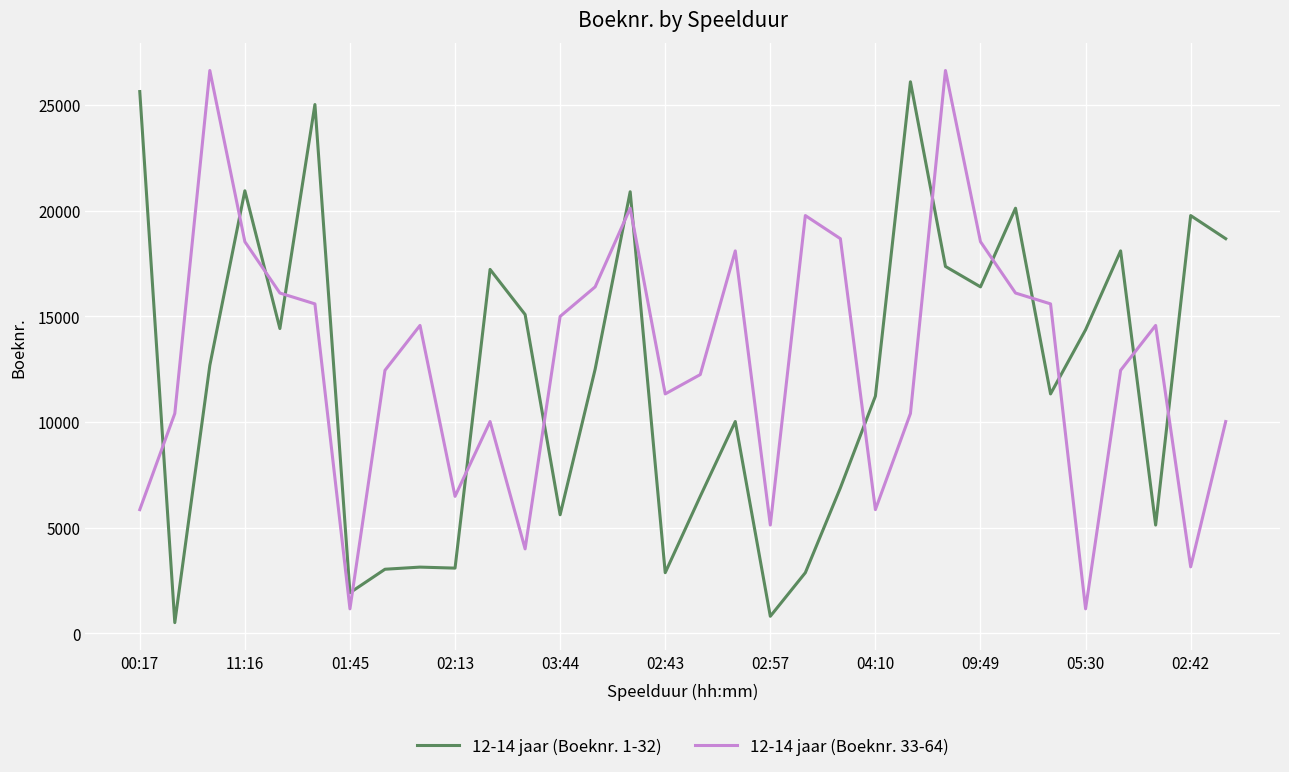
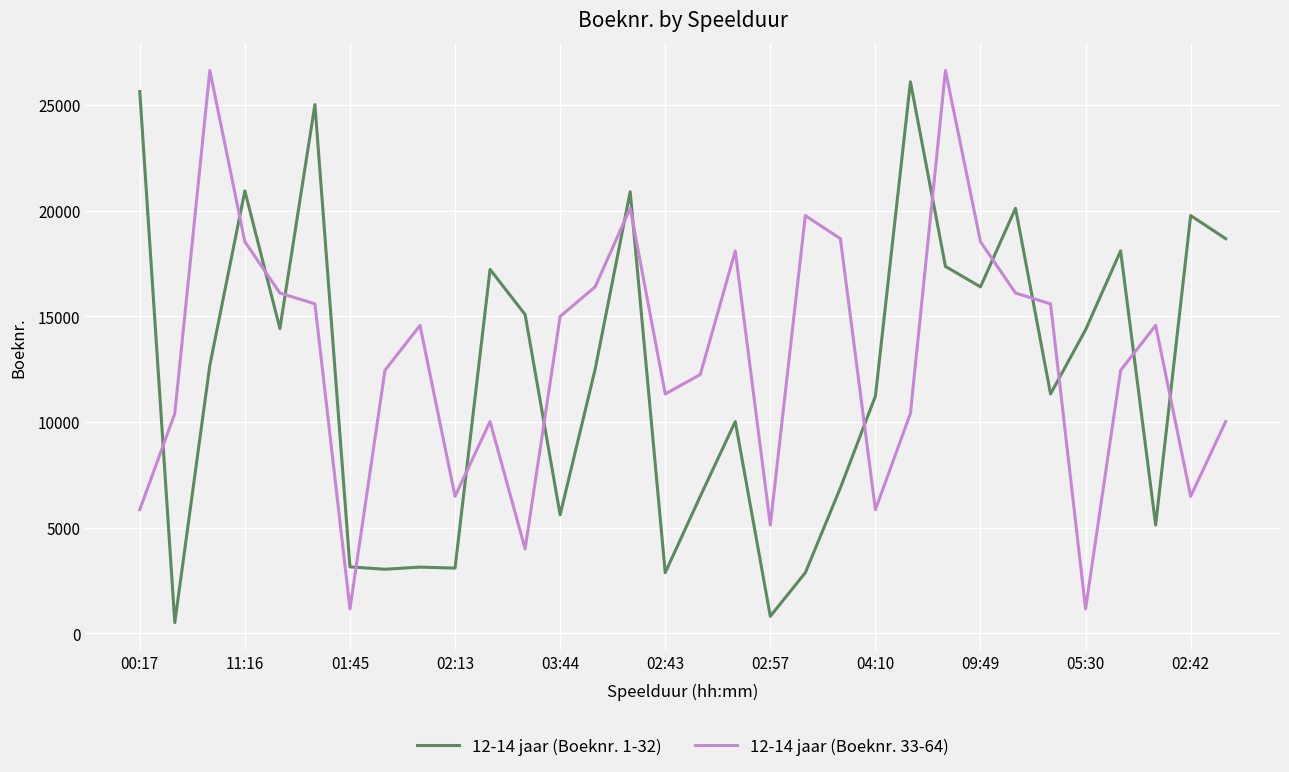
12-14 jaar (Boeknr. 1-32), 01:45: 1900 -> 3200
12-14 jaar (Boeknr. 33-64), 02:42: 3200 -> 6500
